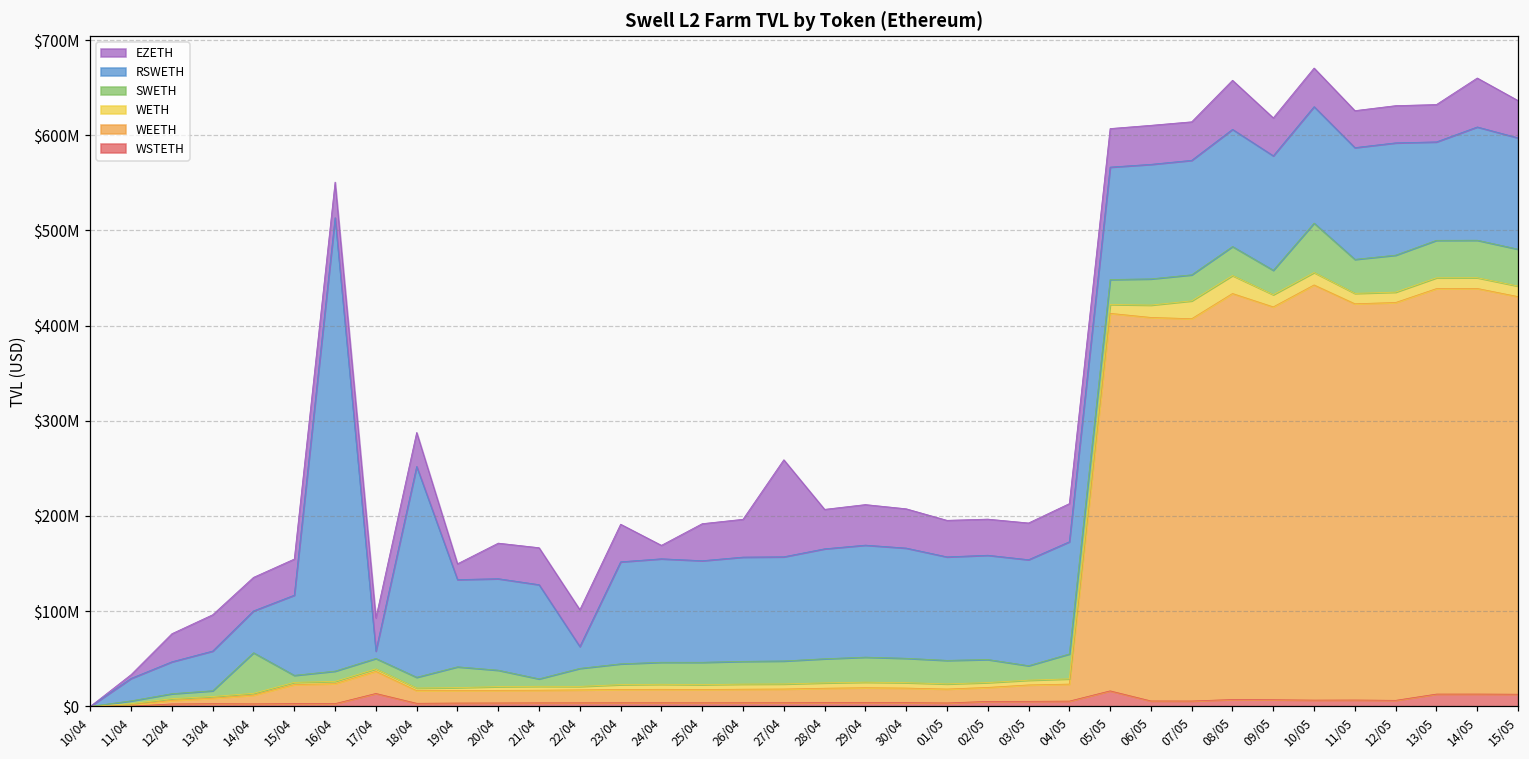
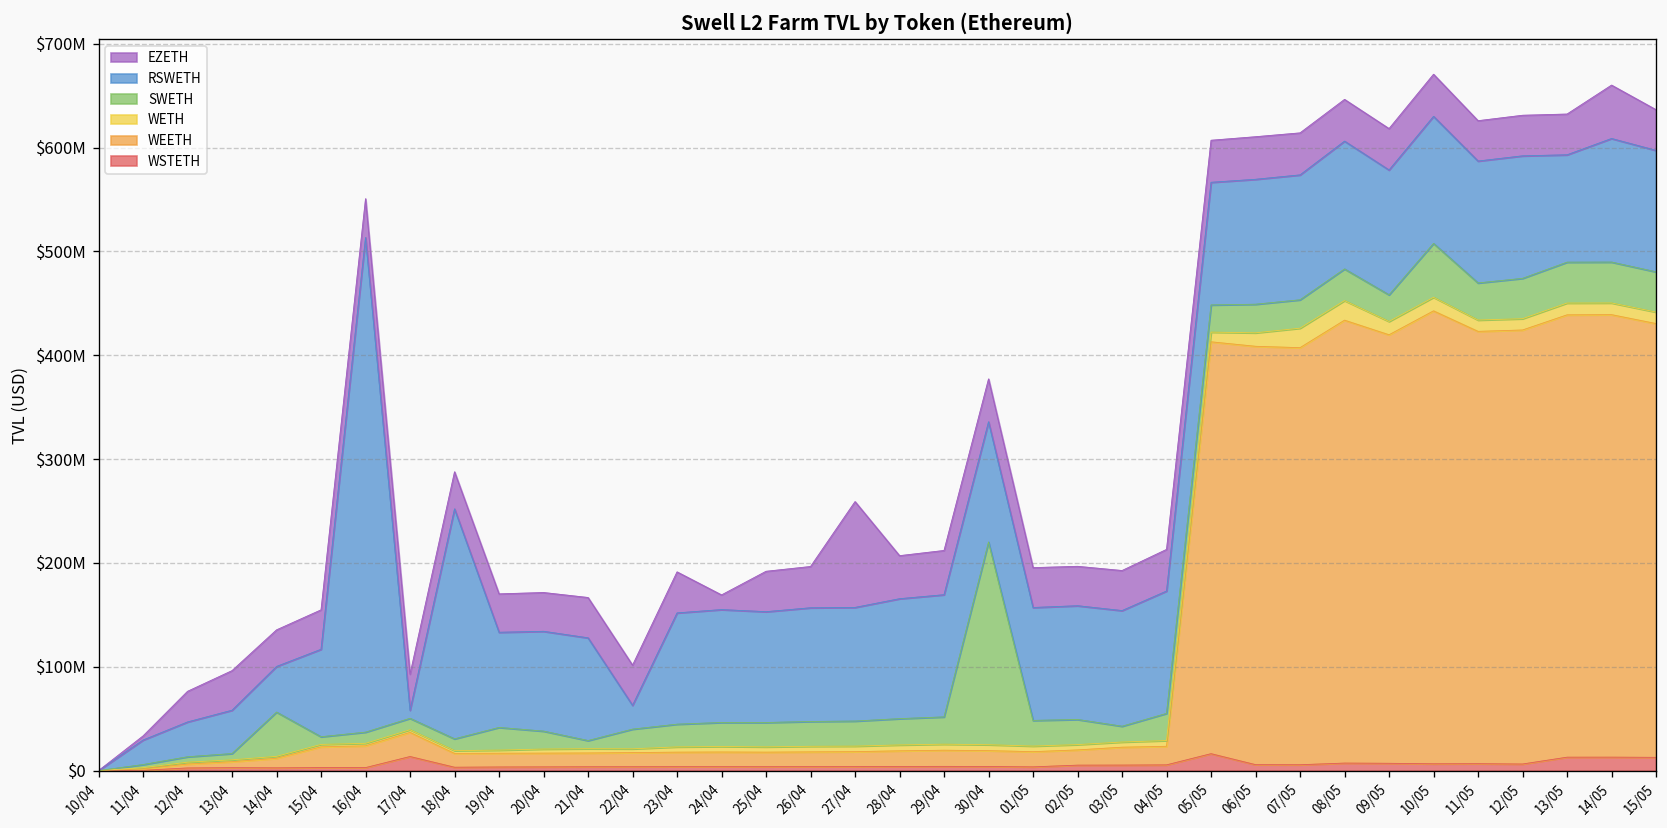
EZETH, 19/04: $20000000 -> $40000000
SWETH, 30/04: $30000000 -> $200000000
EZETH, 08/05: $50000000 -> $40000000
